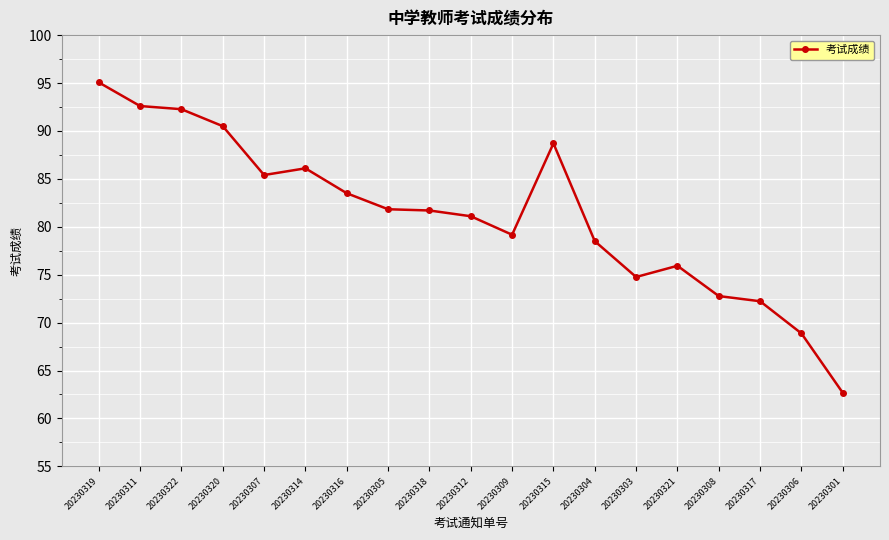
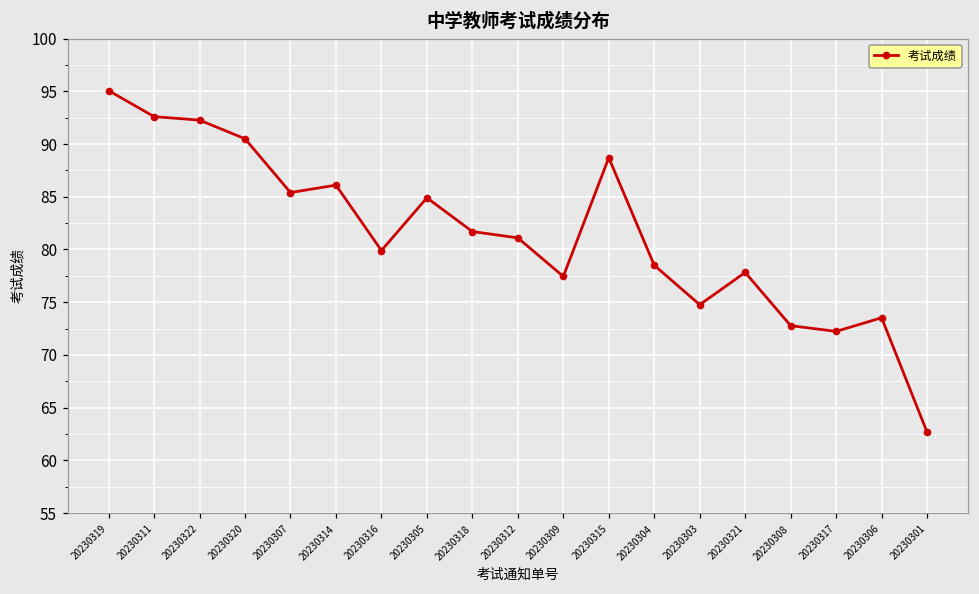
20230316: 84 -> 80
20230305: 82 -> 85
20230309: 79 -> 77
20230321: 76 -> 78
20230306: 69 -> 74
